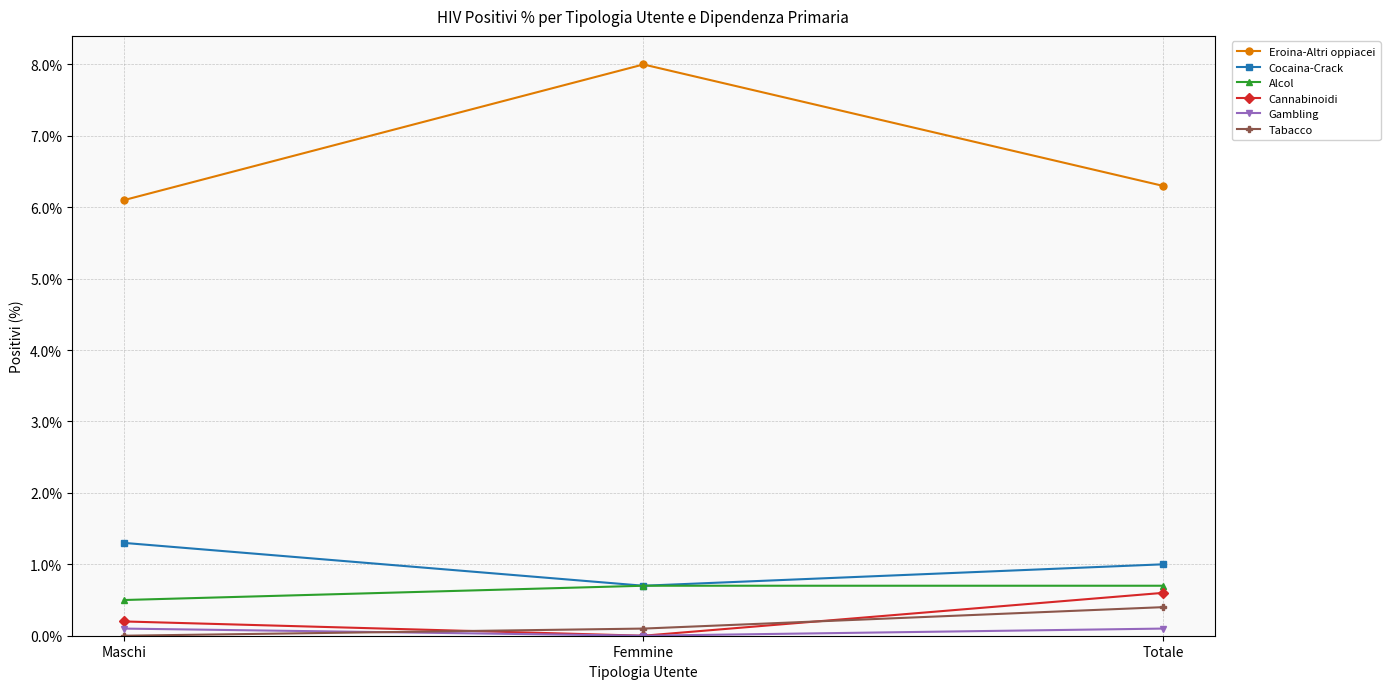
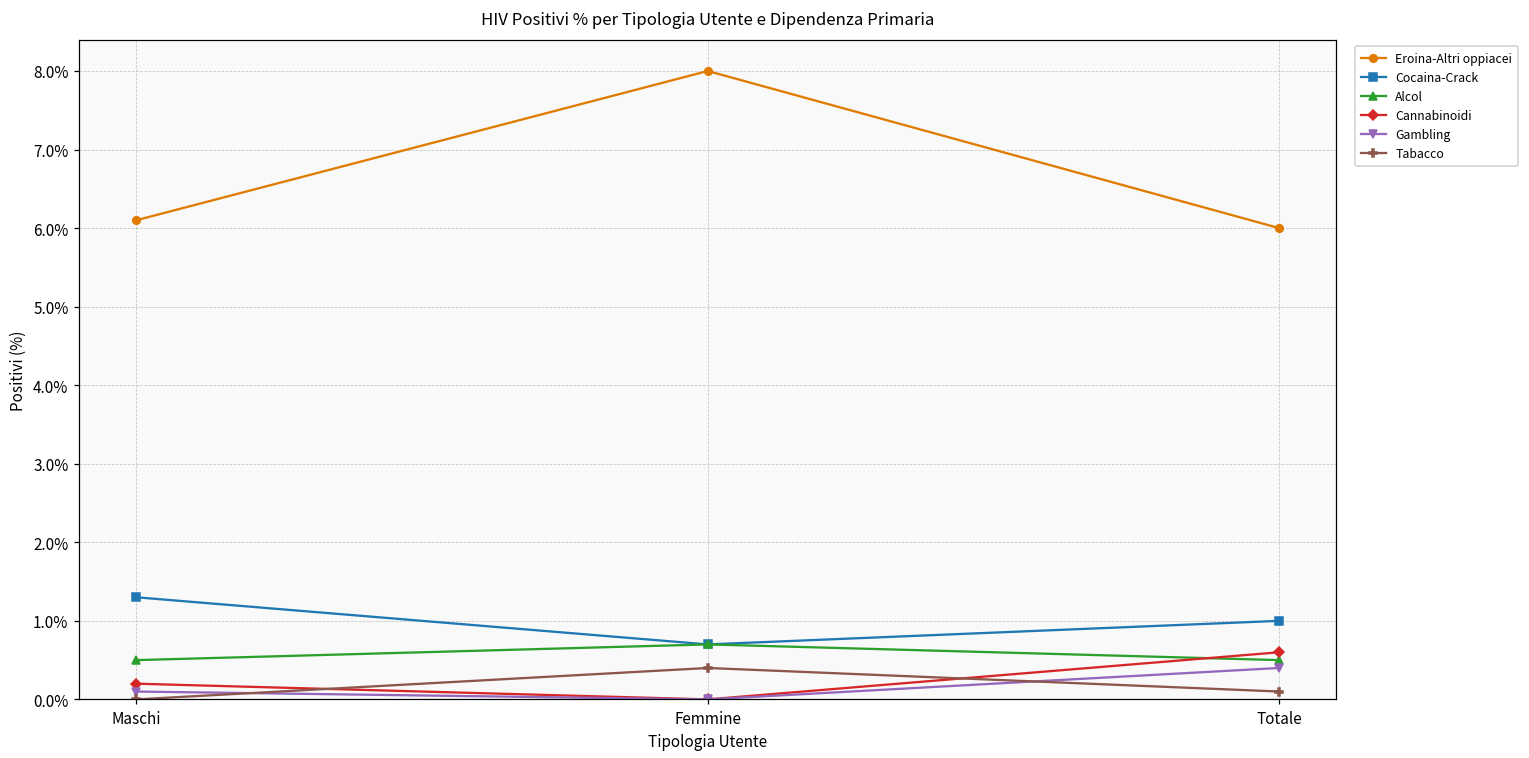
Tabacco, Femmine: 0.1% -> 0.4%
Eroina-Altri oppiacei, Totale: 6.3% -> 6.0%
Alcol, Totale: 0.7% -> 0.5%
Gambling, Totale: 0.1% -> 0.4%
Tabacco, Totale: 0.4% -> 0.1%
